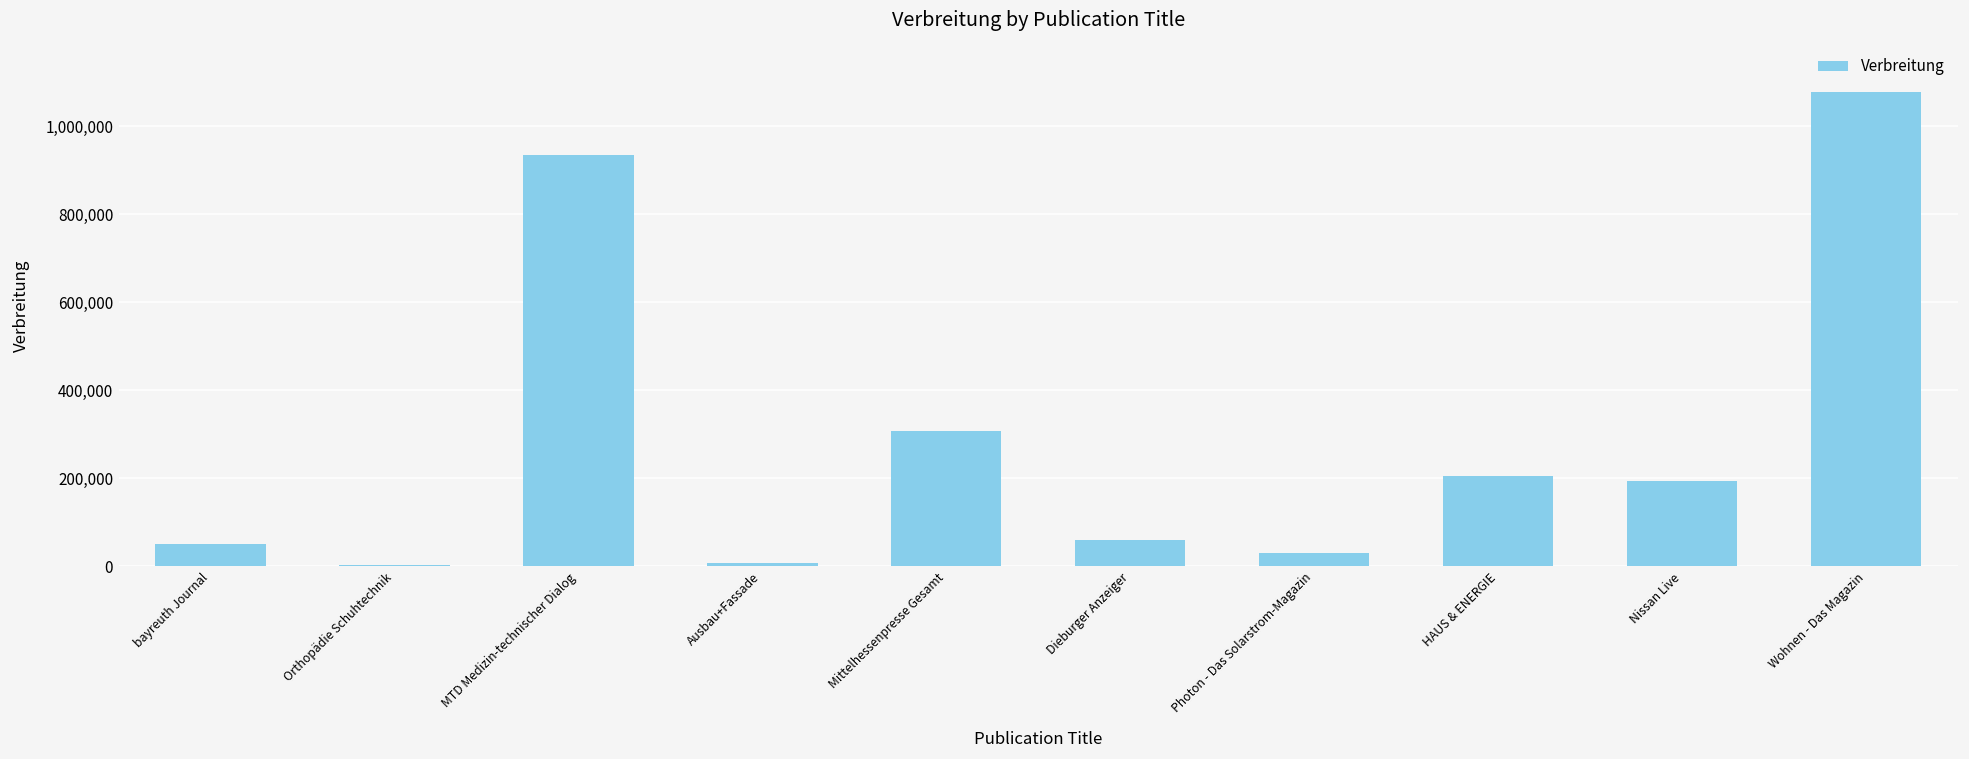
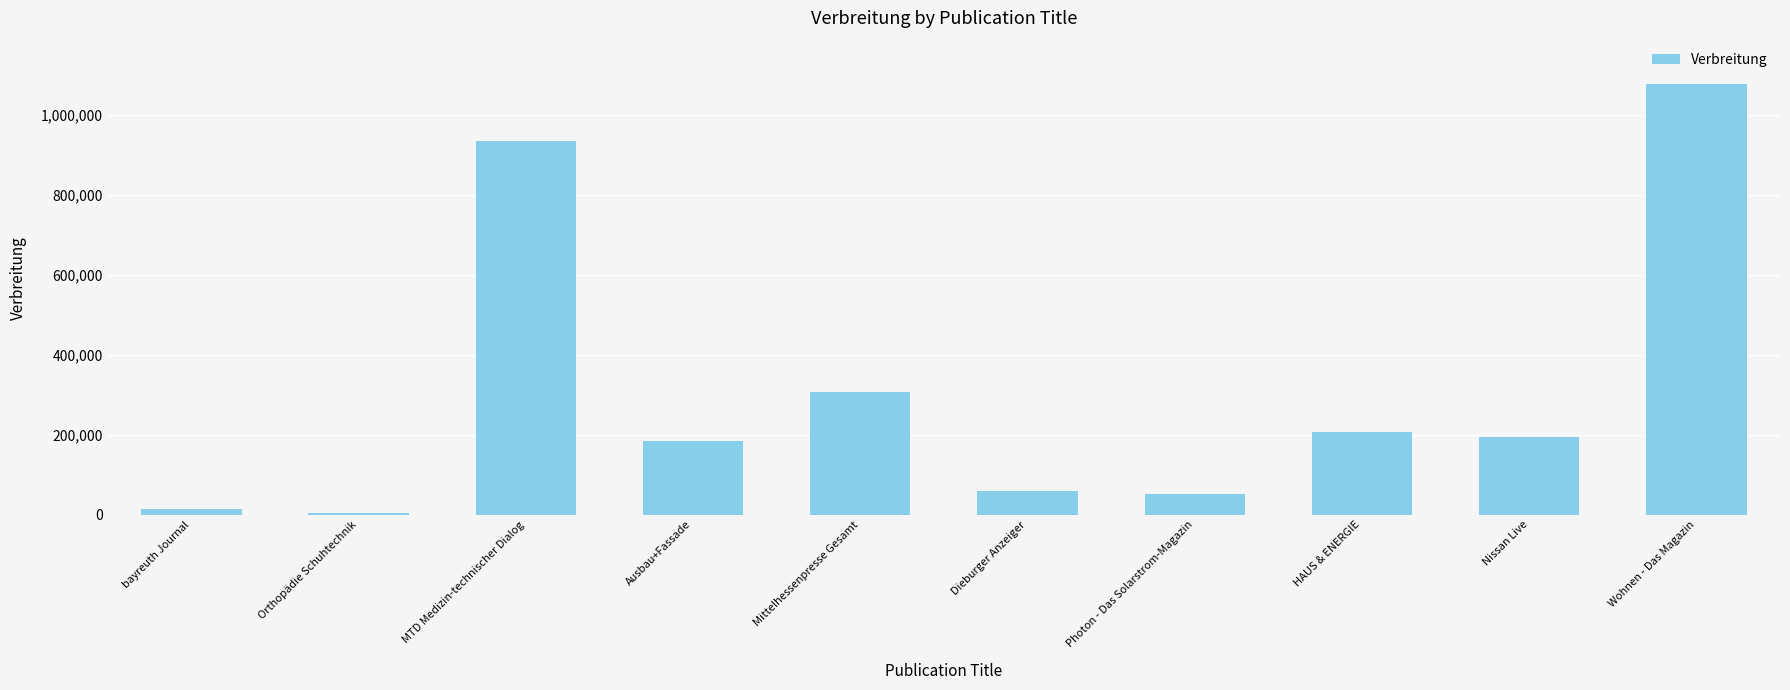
bayreuth Journal: 50,000 -> 10,000
Ausbau+Fassade: 10,000 -> 180,000
Photon - Das Solarstrom-Magazin: 30,000 -> 50,000
